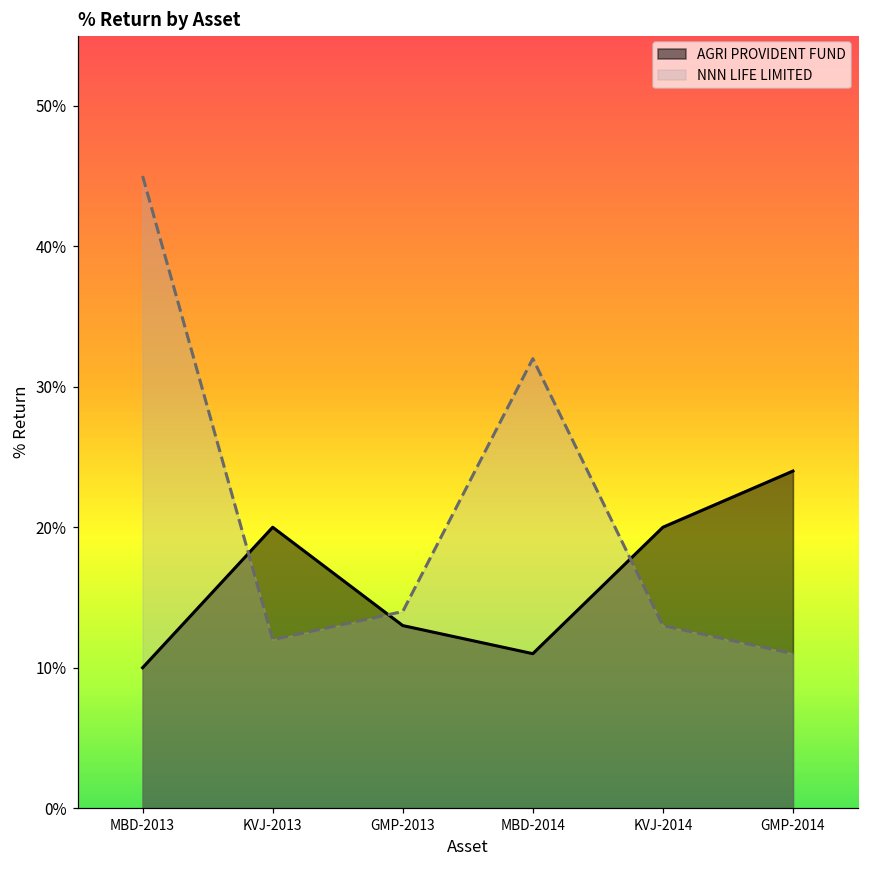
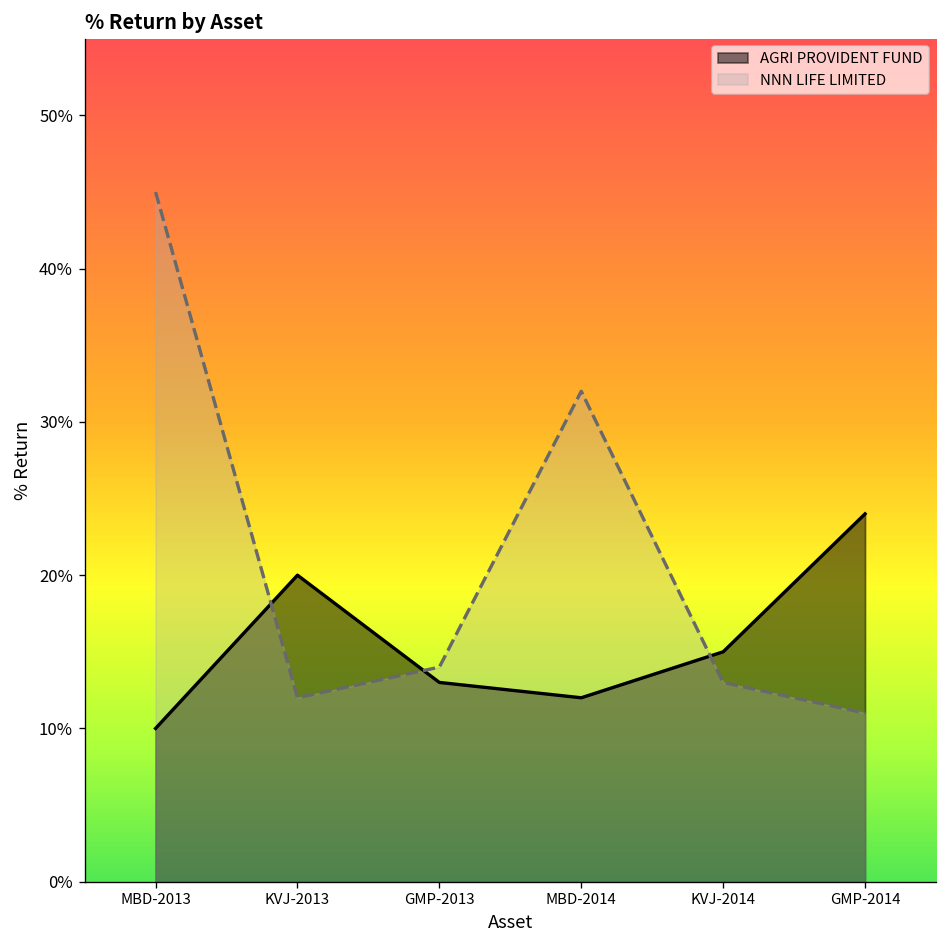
AGRI PROVIDENT FUND, MBD-2014: 11% -> 12%
AGRI PROVIDENT FUND, KVJ-2014: 20% -> 15%
